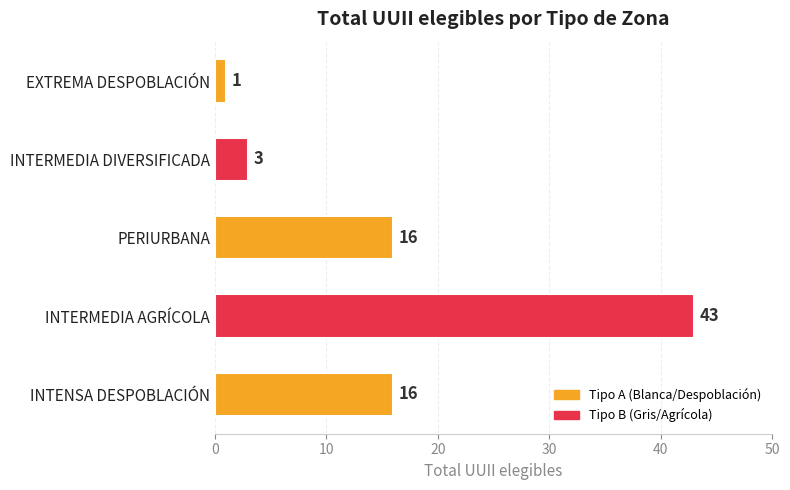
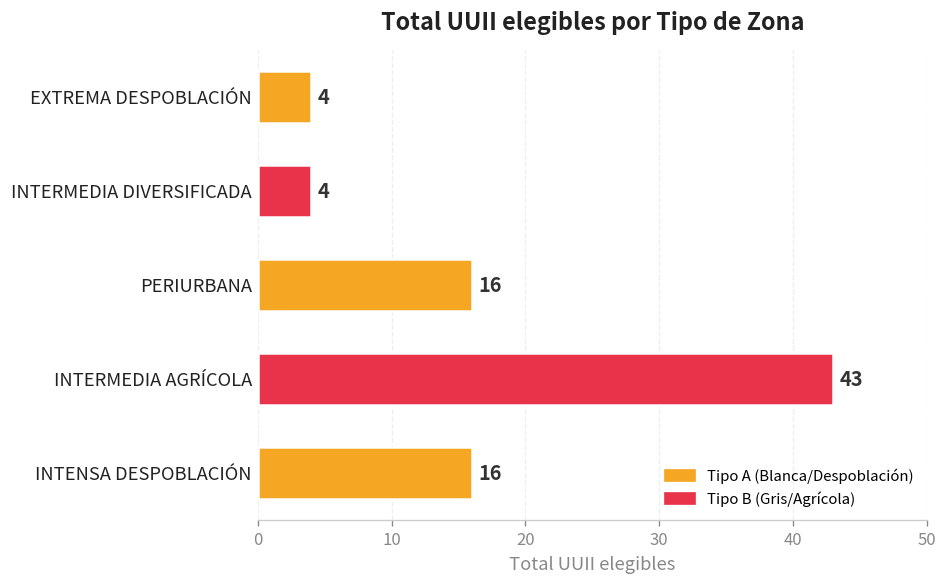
EXTREMA DESPOBLACIÓN: 1 -> 4
INTERMEDIA DIVERSIFICADA: 3 -> 4
